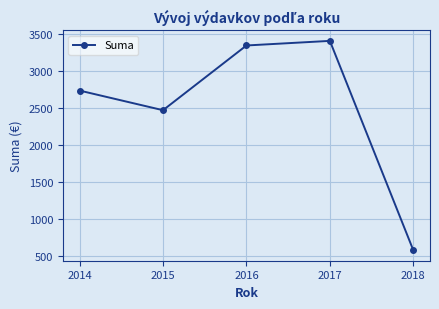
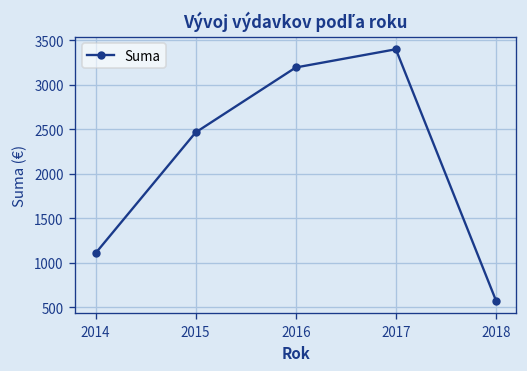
2014: 2700 -> 1100
2016: 3300 -> 3200
